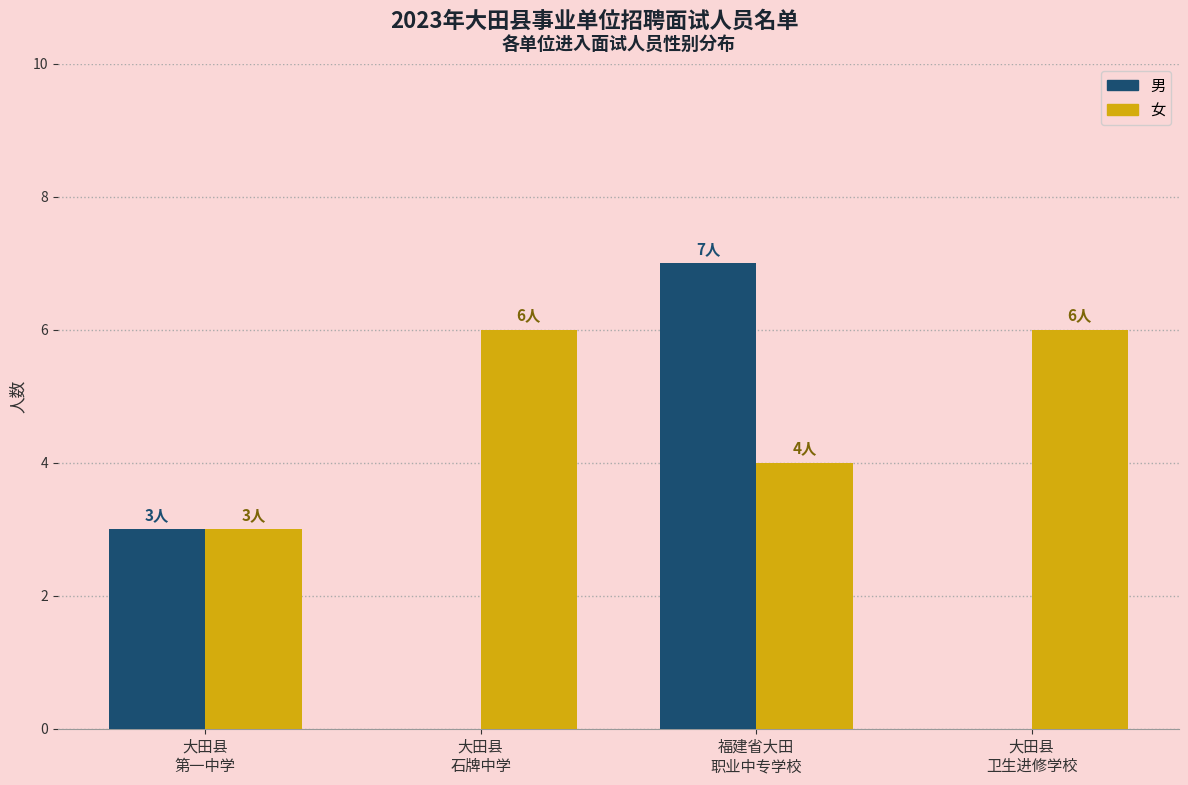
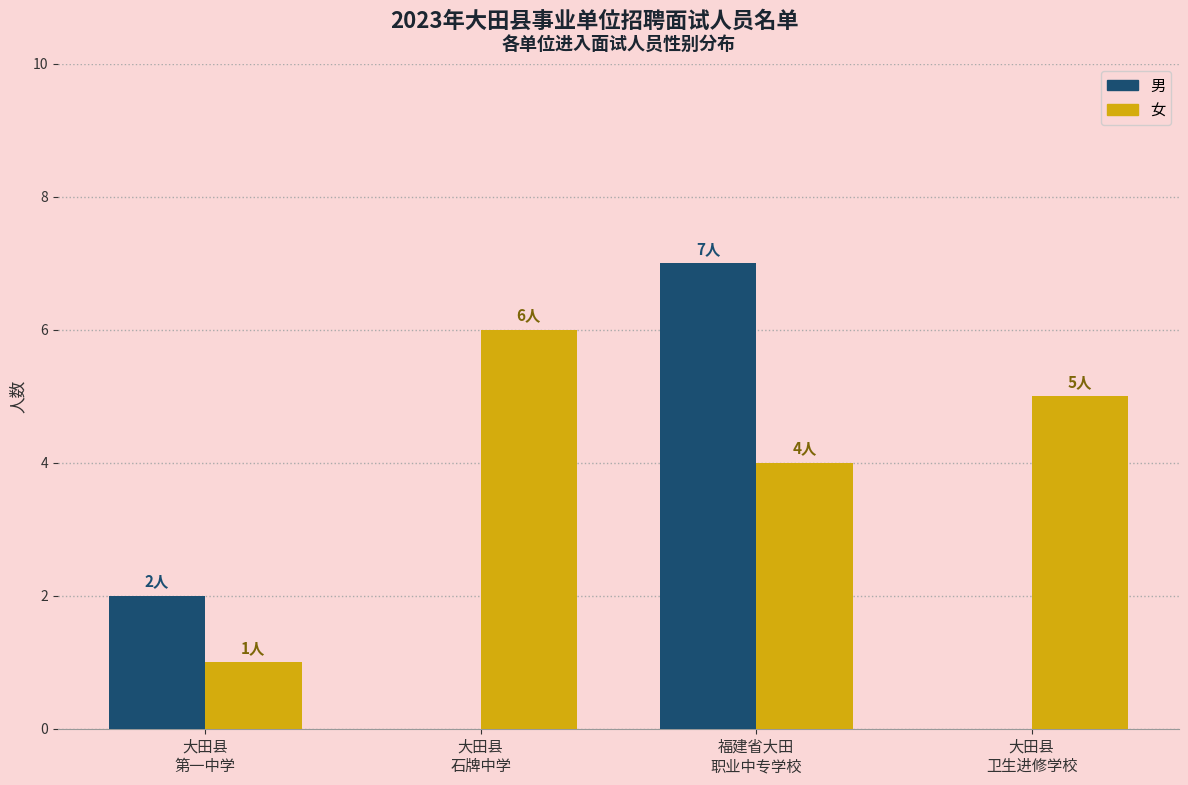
男, 大田县 第一中学: 3人 -> 2人
女, 大田县 第一中学: 3人 -> 1人
女, 大田县 卫生进修学校: 6人 -> 5人
